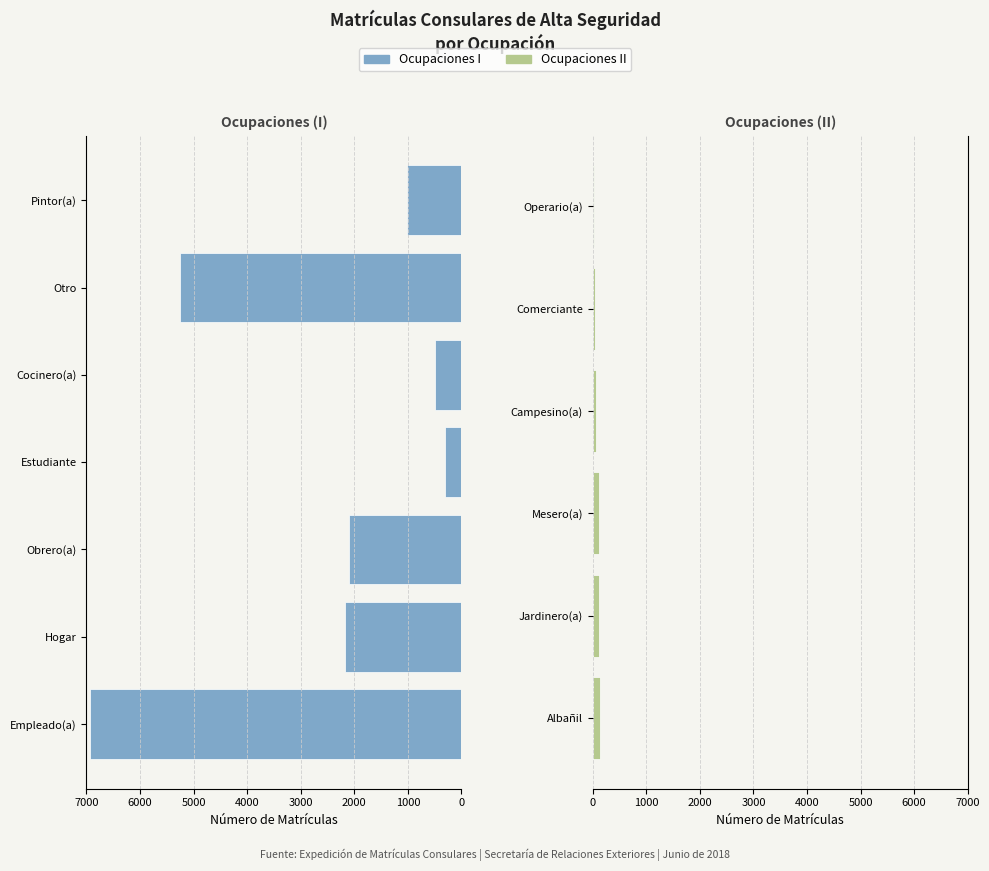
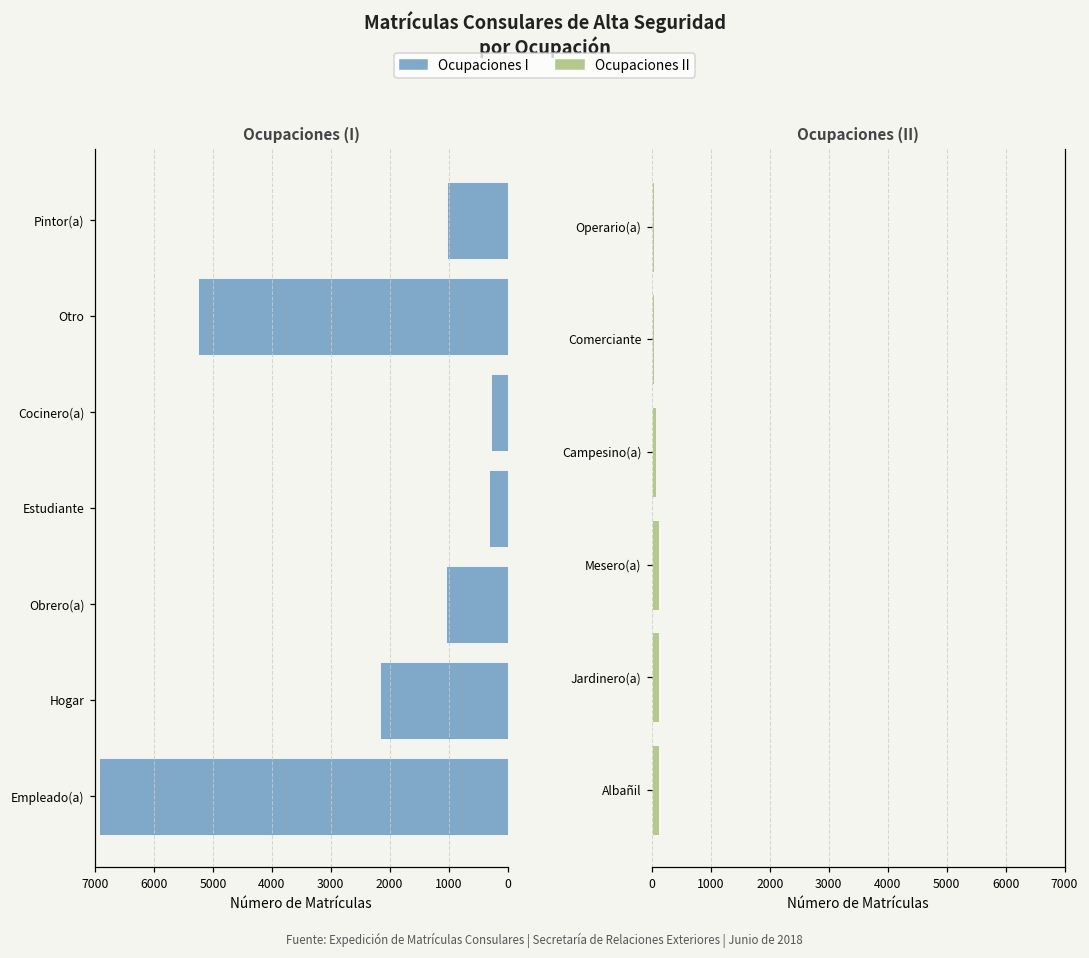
Ocupaciones (I), Cocinero(a): 500 -> 300
Ocupaciones (I), Obrero(a): 2100 -> 1000
